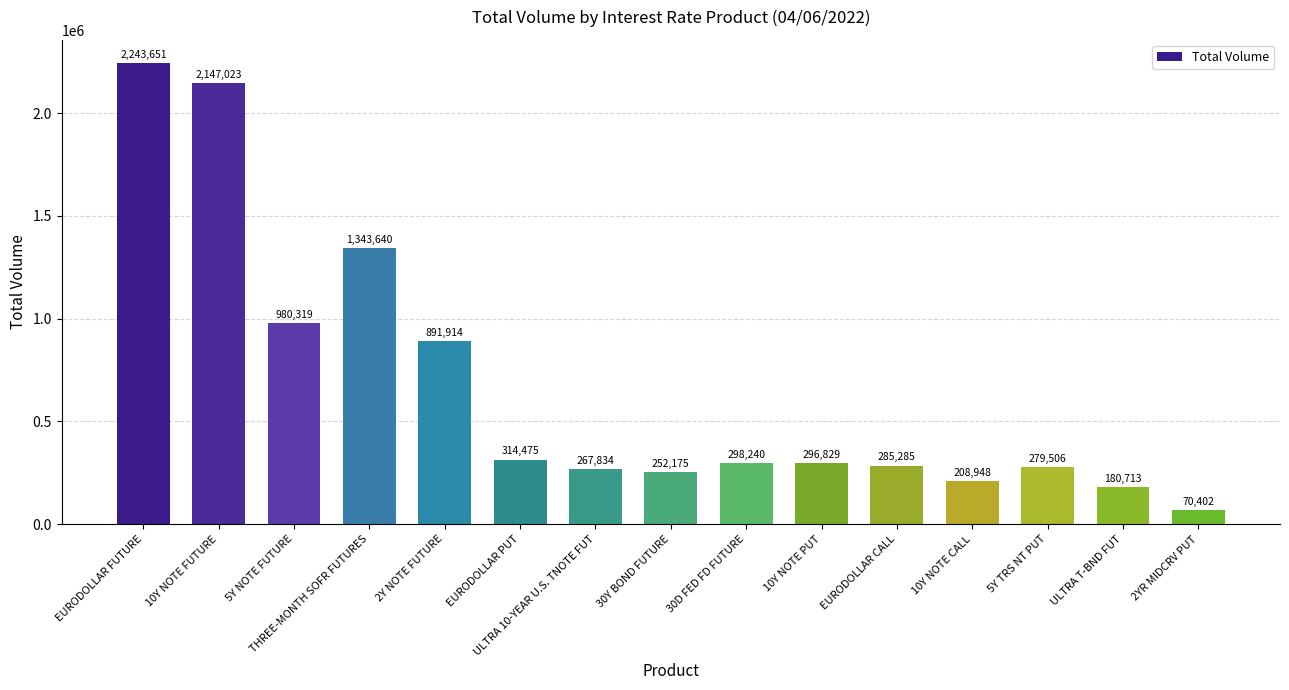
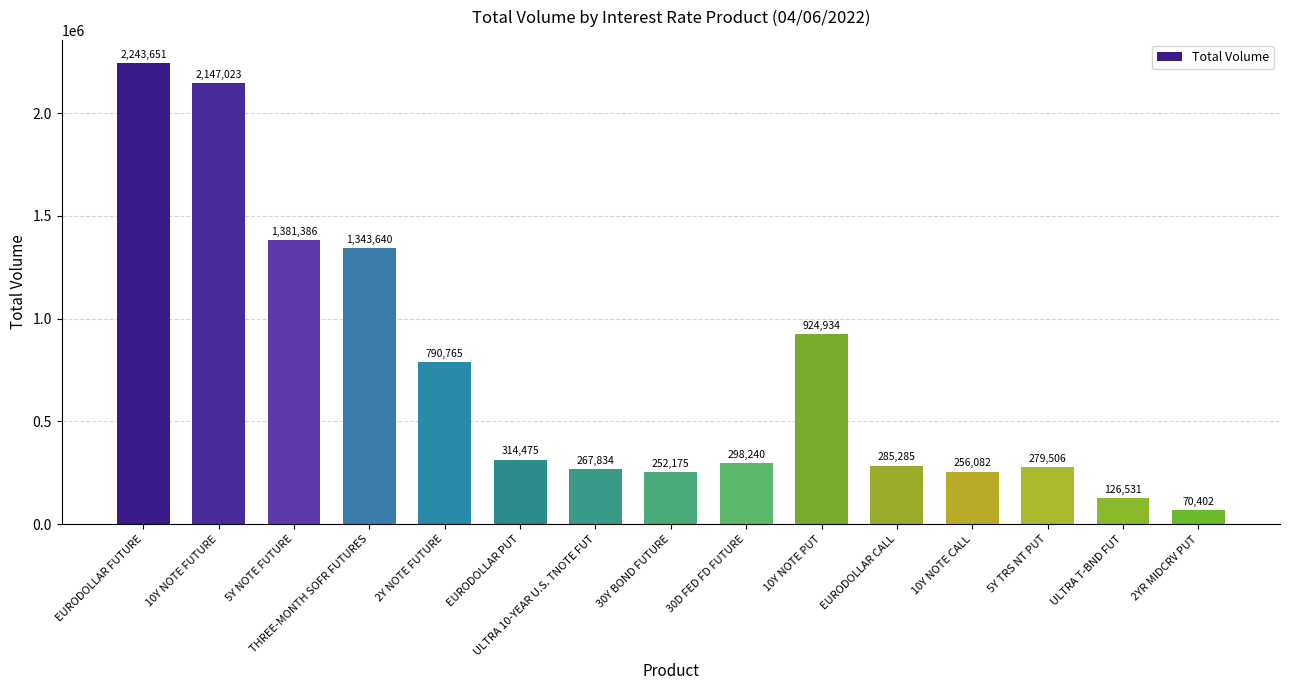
5Y NOTE FUTURE: 980,319 -> 1,381,386
2Y NOTE FUTURE: 891,914 -> 790,765
10Y NOTE PUT: 296,829 -> 924,934
10Y NOTE CALL: 208,948 -> 256,082
ULTRA T-BND FUT: 180,713 -> 126,531
